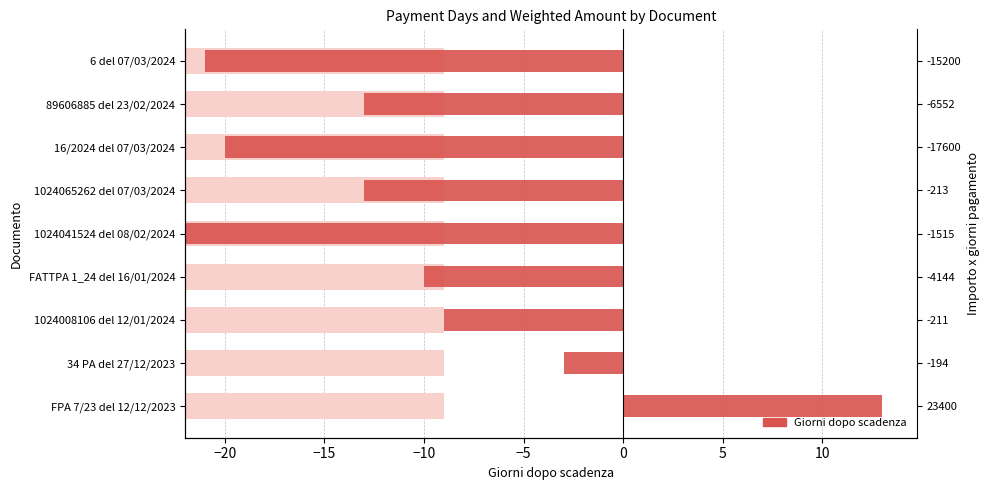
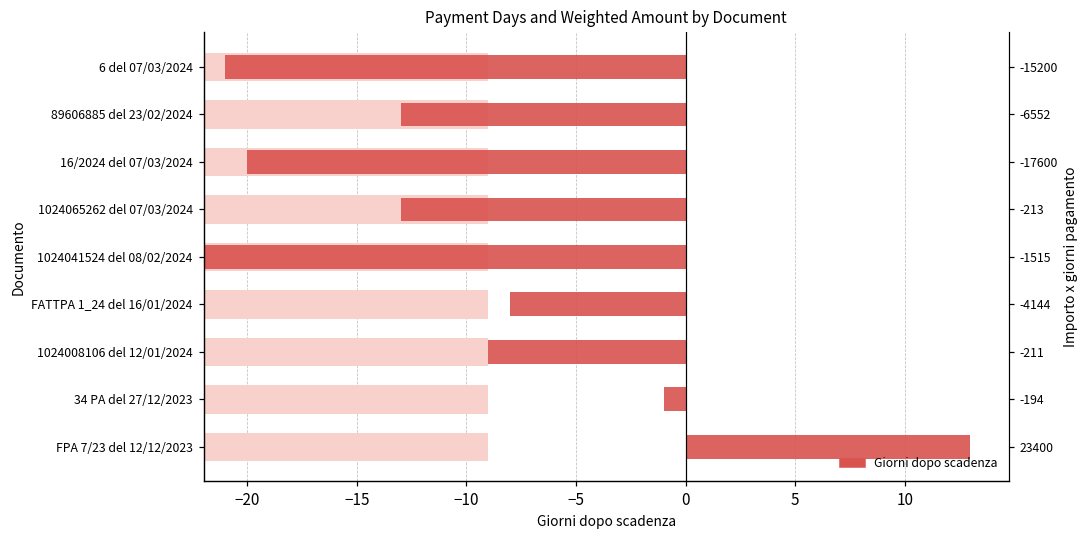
Giorni dopo scadenza, FATTPA 1_24 del 16/01/2024: -10 -> -8
Giorni dopo scadenza, 34 PA del 27/12/2023: -3 -> -1
